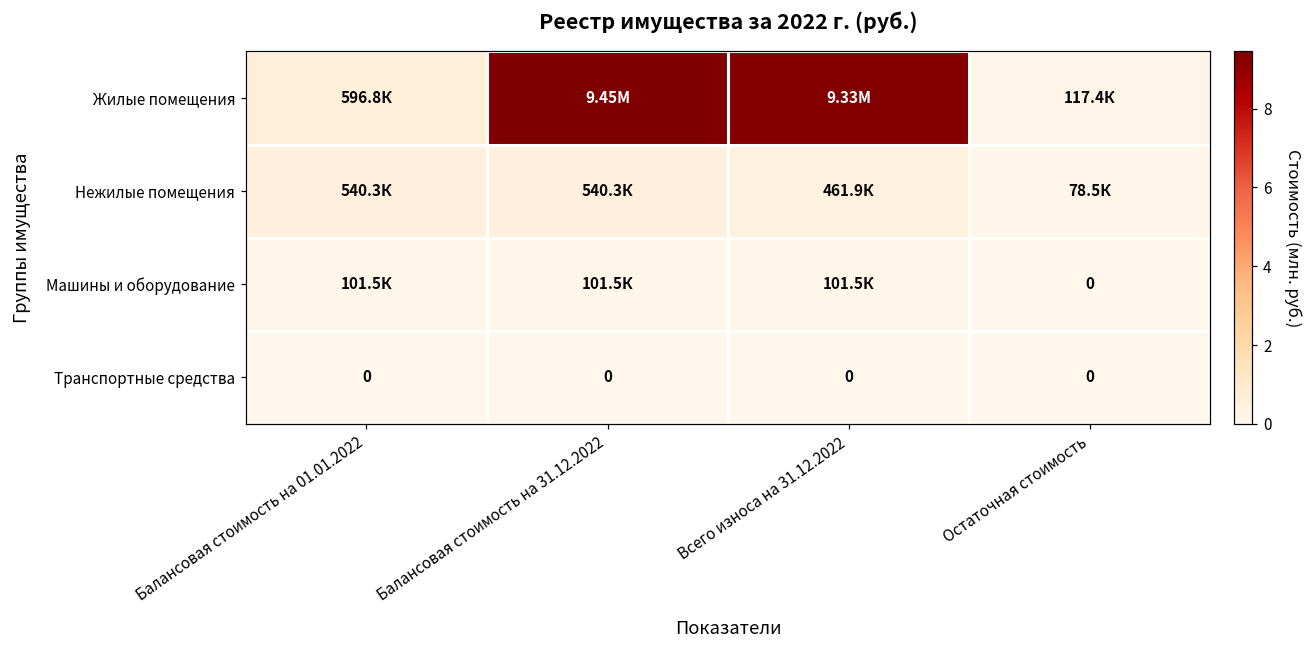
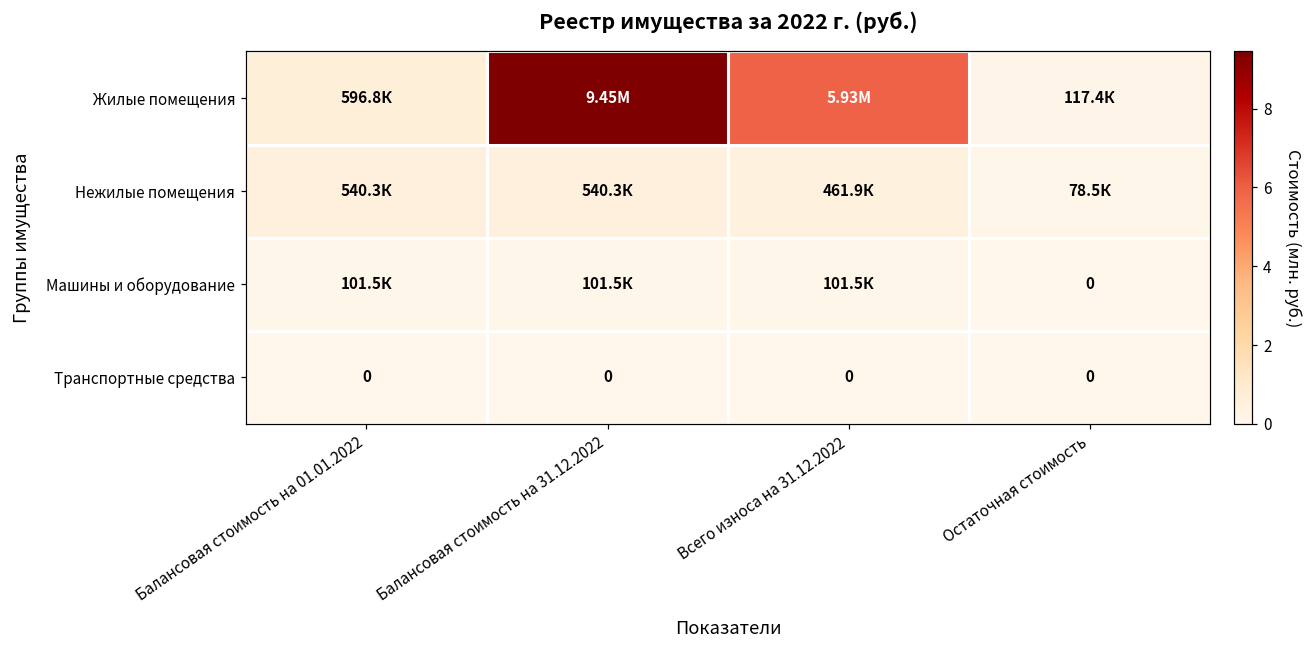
Жилые помещения, Всего износа на 31.12.2022: 9.33М -> 5.93М
